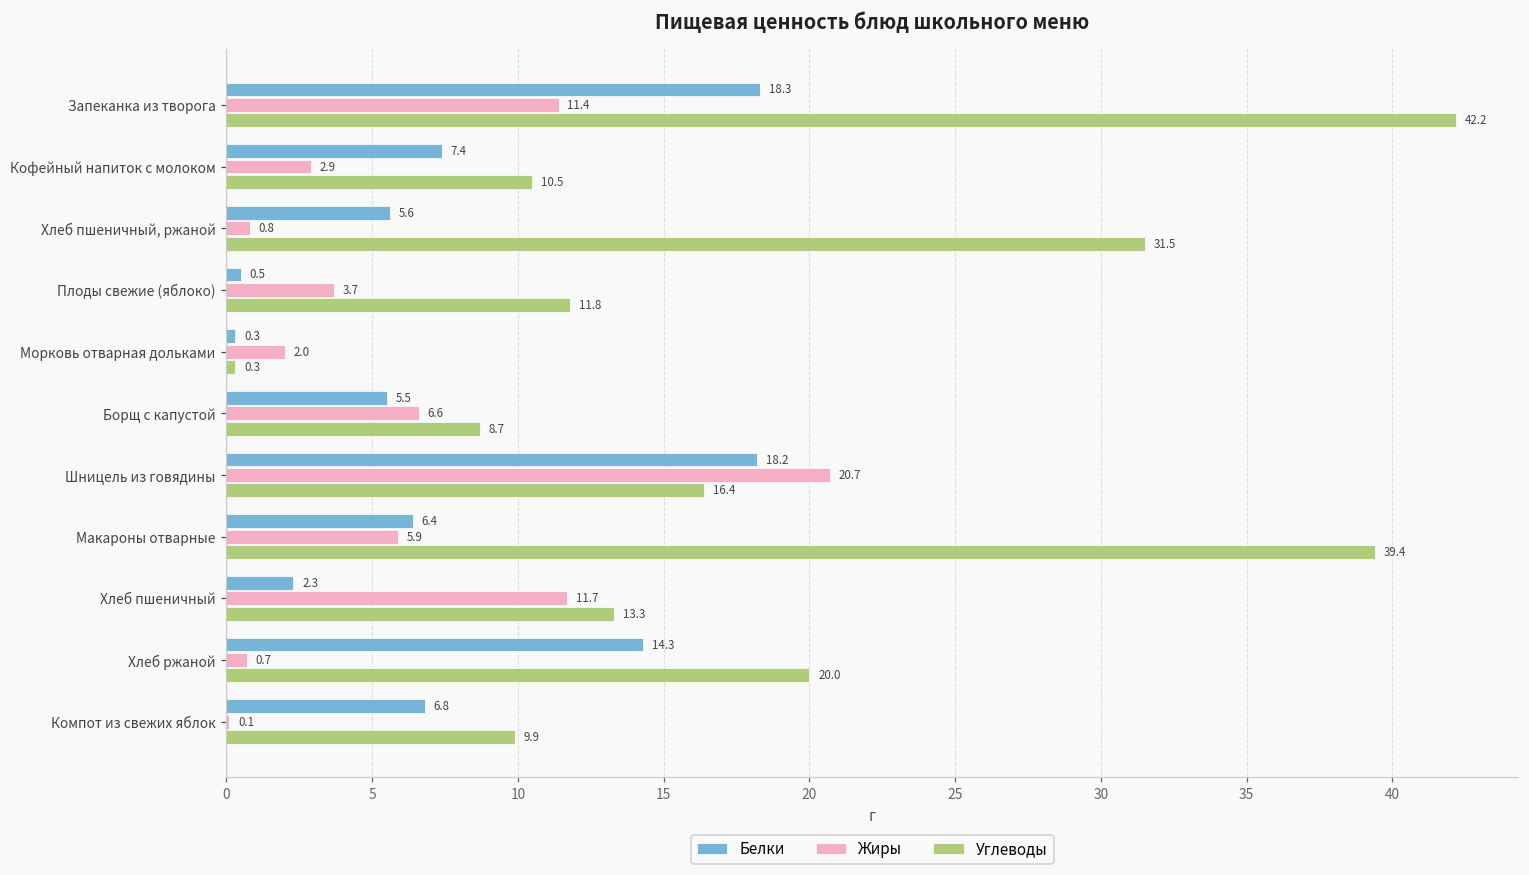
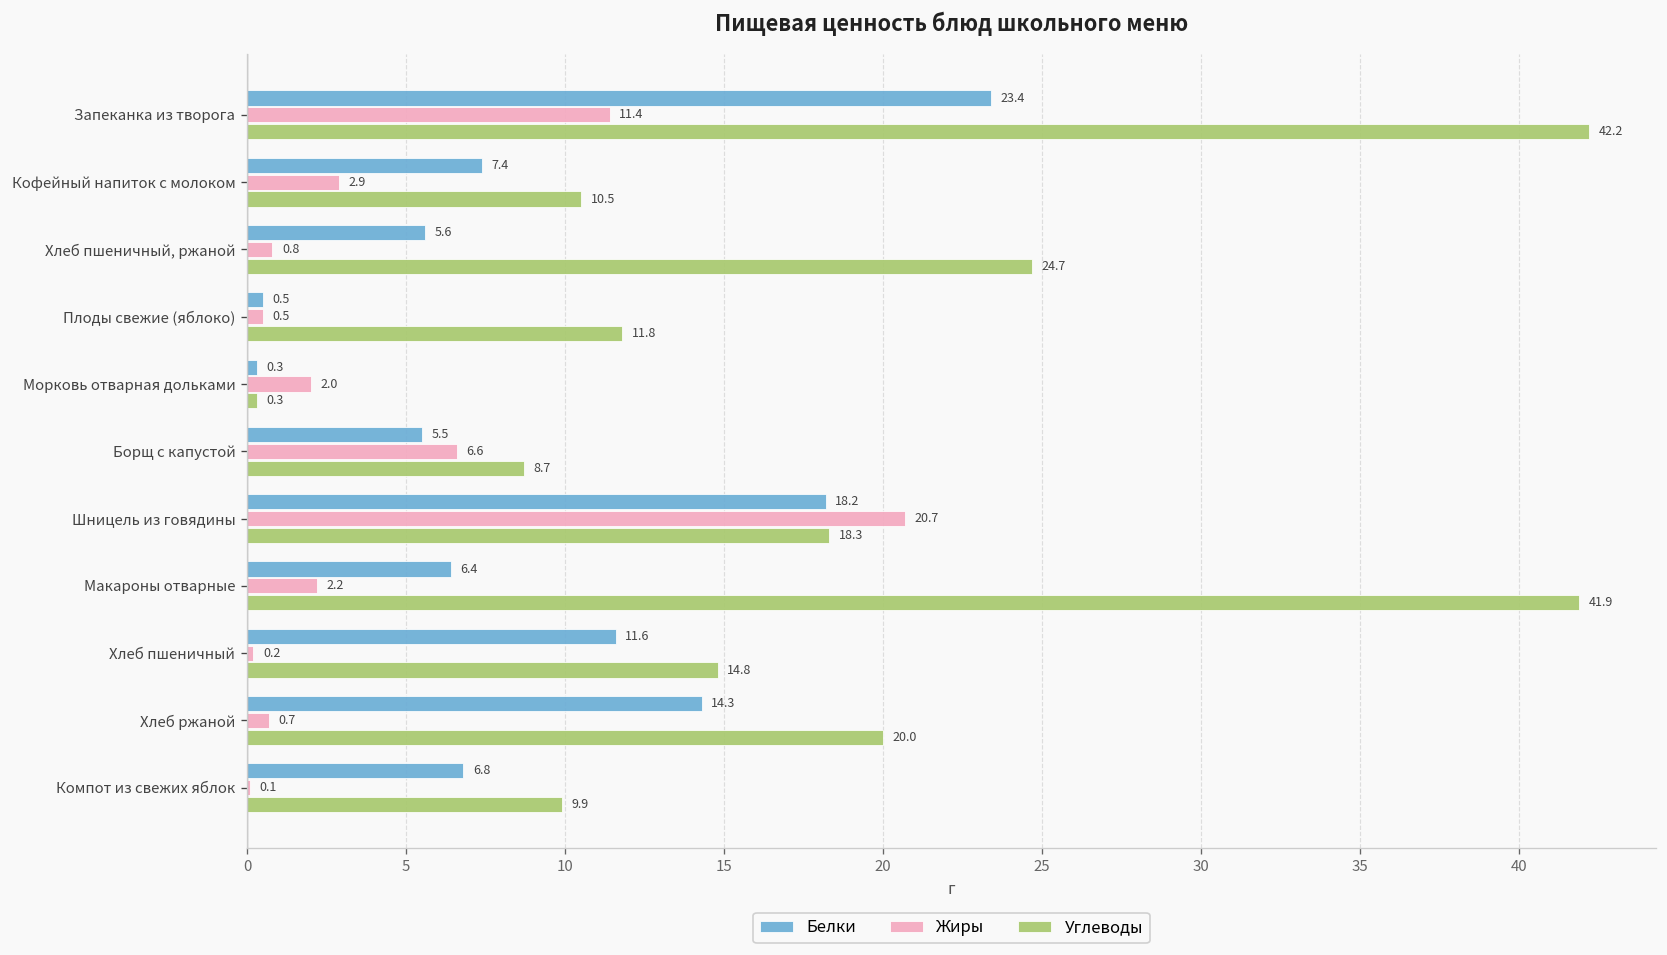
Белки, Запеканка из творога: 18.3 -> 23.4
Углеводы, Хлеб пшеничный, ржаной: 31.5 -> 24.7
Жиры, Плоды свежие (яблоко): 3.7 -> 0.5
Углеводы, Шницель из говядины: 16.4 -> 18.3
Жиры, Макароны отварные: 5.9 -> 2.2
Углеводы, Макароны отварные: 39.4 -> 41.9
Белки, Хлеб пшеничный: 2.3 -> 11.6
Жиры, Хлеб пшеничный: 11.7 -> 0.2
Углеводы, Хлеб пшеничный: 13.3 -> 14.8
